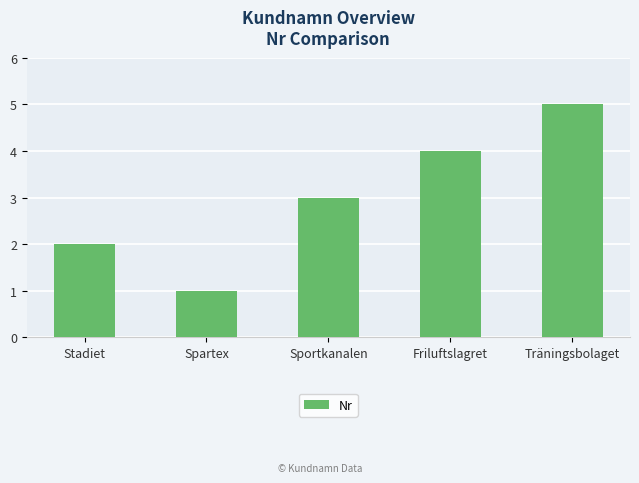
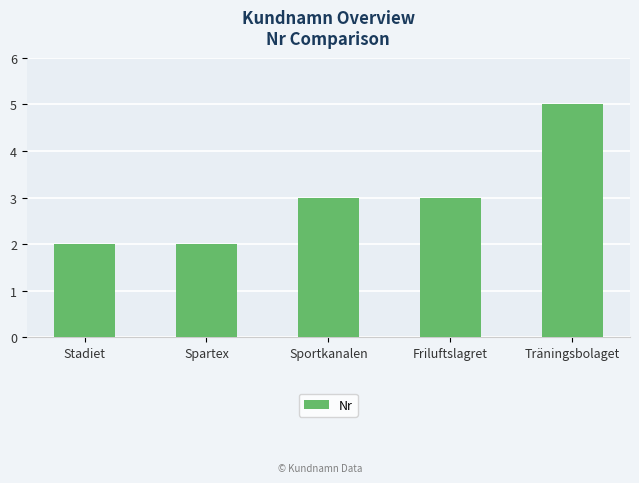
Spartex: 1 -> 2
Friluftslagret: 4 -> 3
